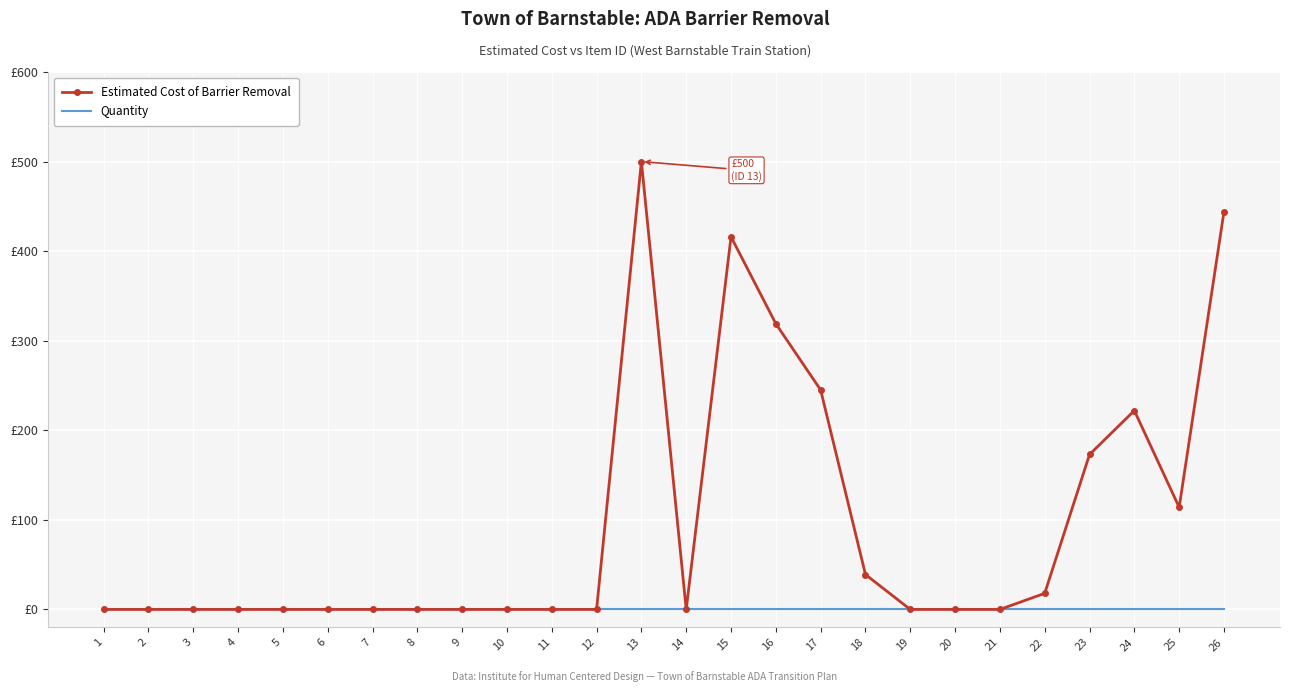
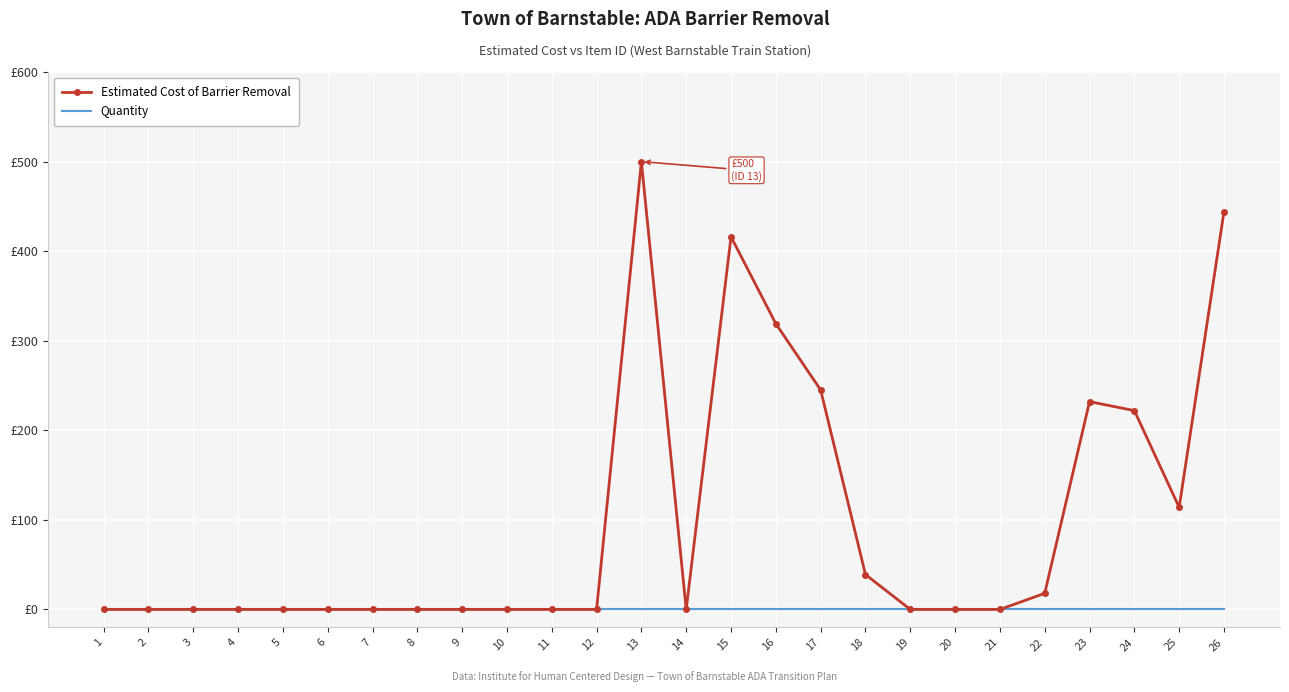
Estimated Cost of Barrier Removal, 23: £170 -> £230
